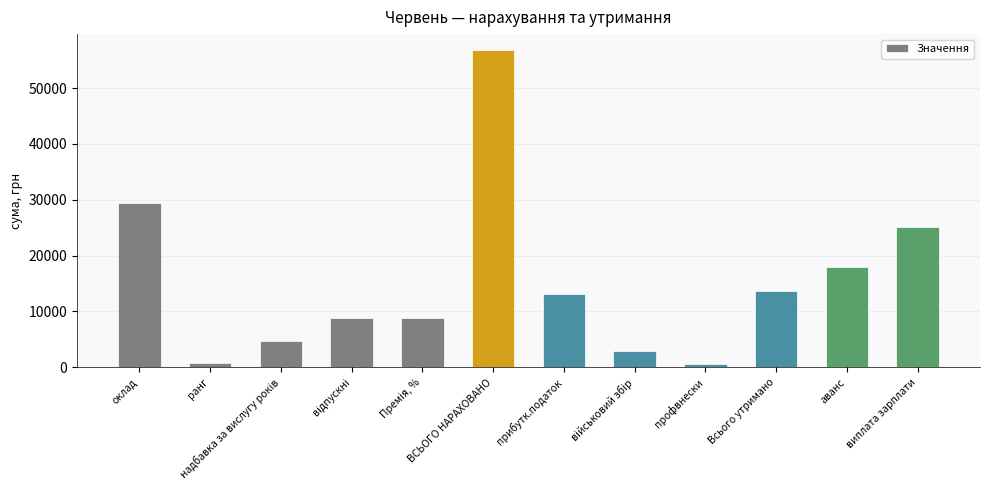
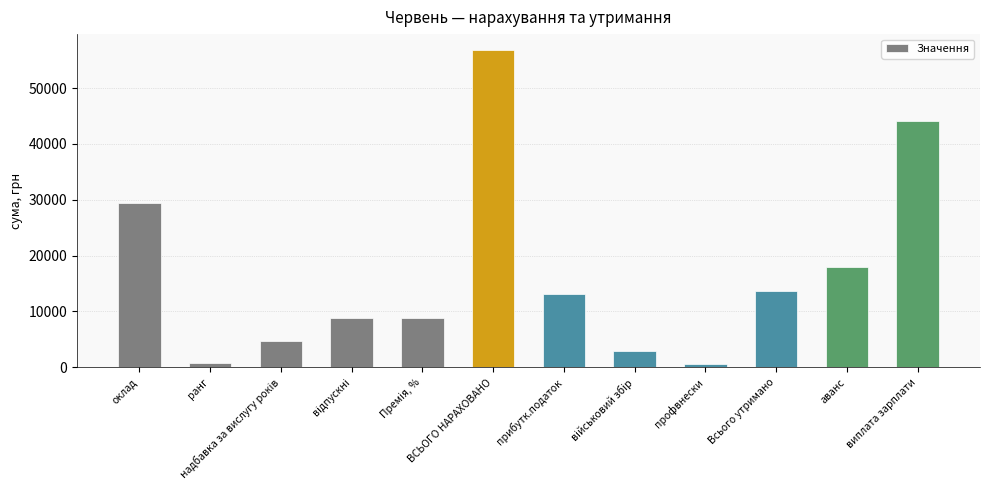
виплата зарплати: 25000 -> 44000
